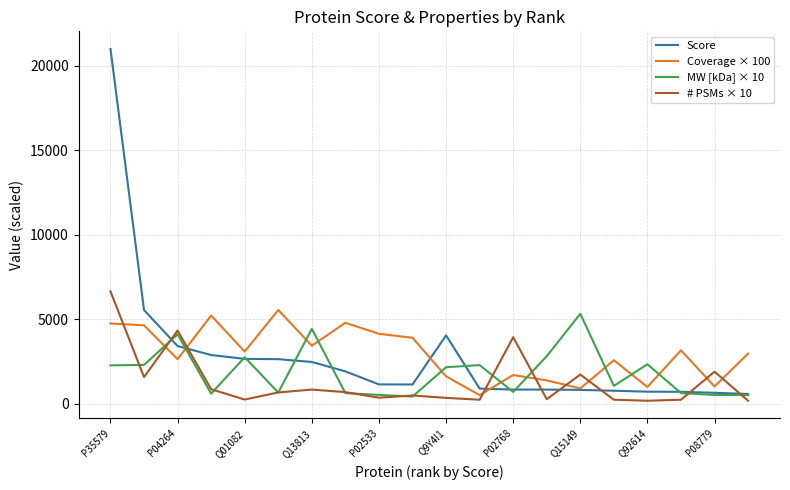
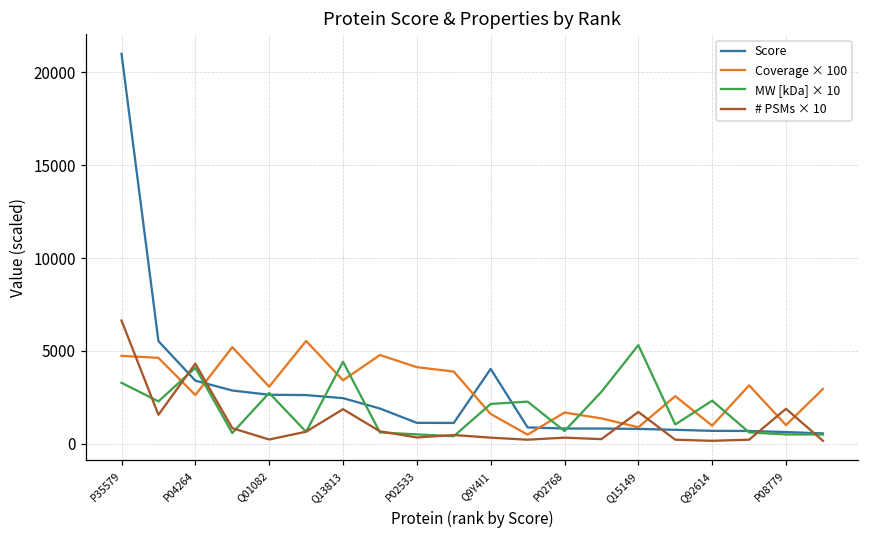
MW [kDa] × 10, P35579: 2300 -> 3300
# PSMs × 10, Q13813: 800 -> 1900
# PSMs × 10, P02768: 3900 -> 300
